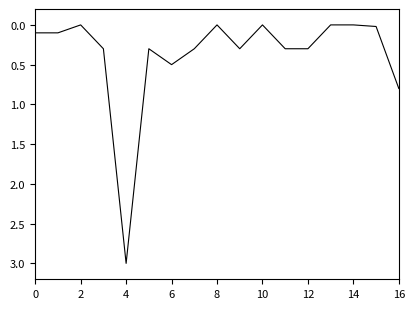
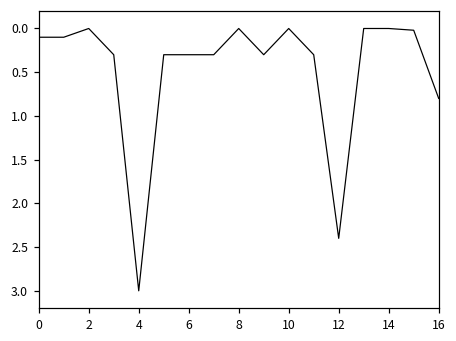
6: 0.5 -> 0.3
12: 0.3 -> 2.4
